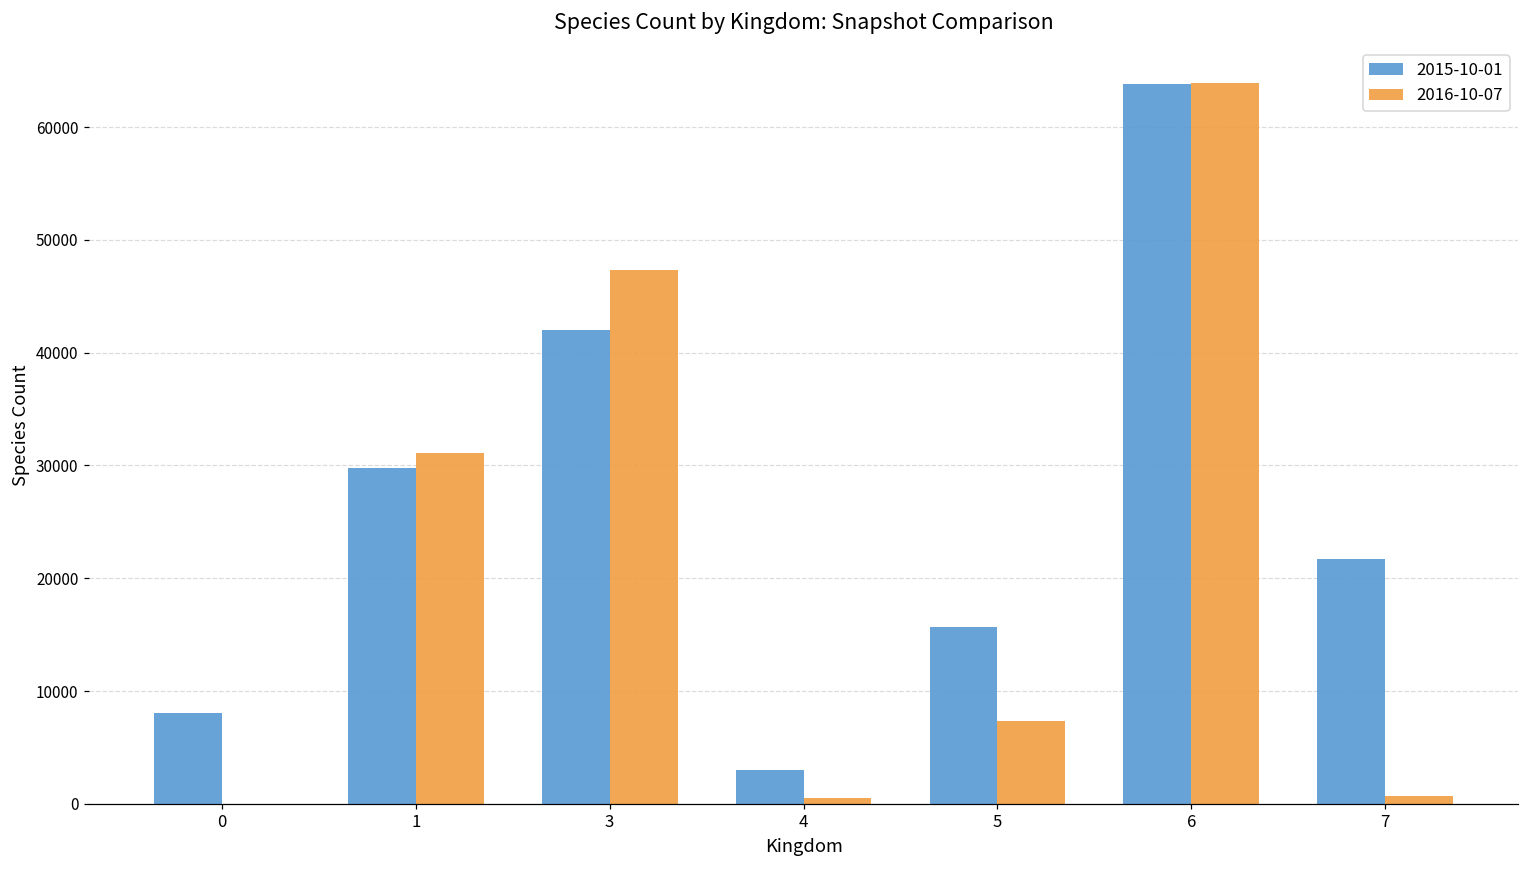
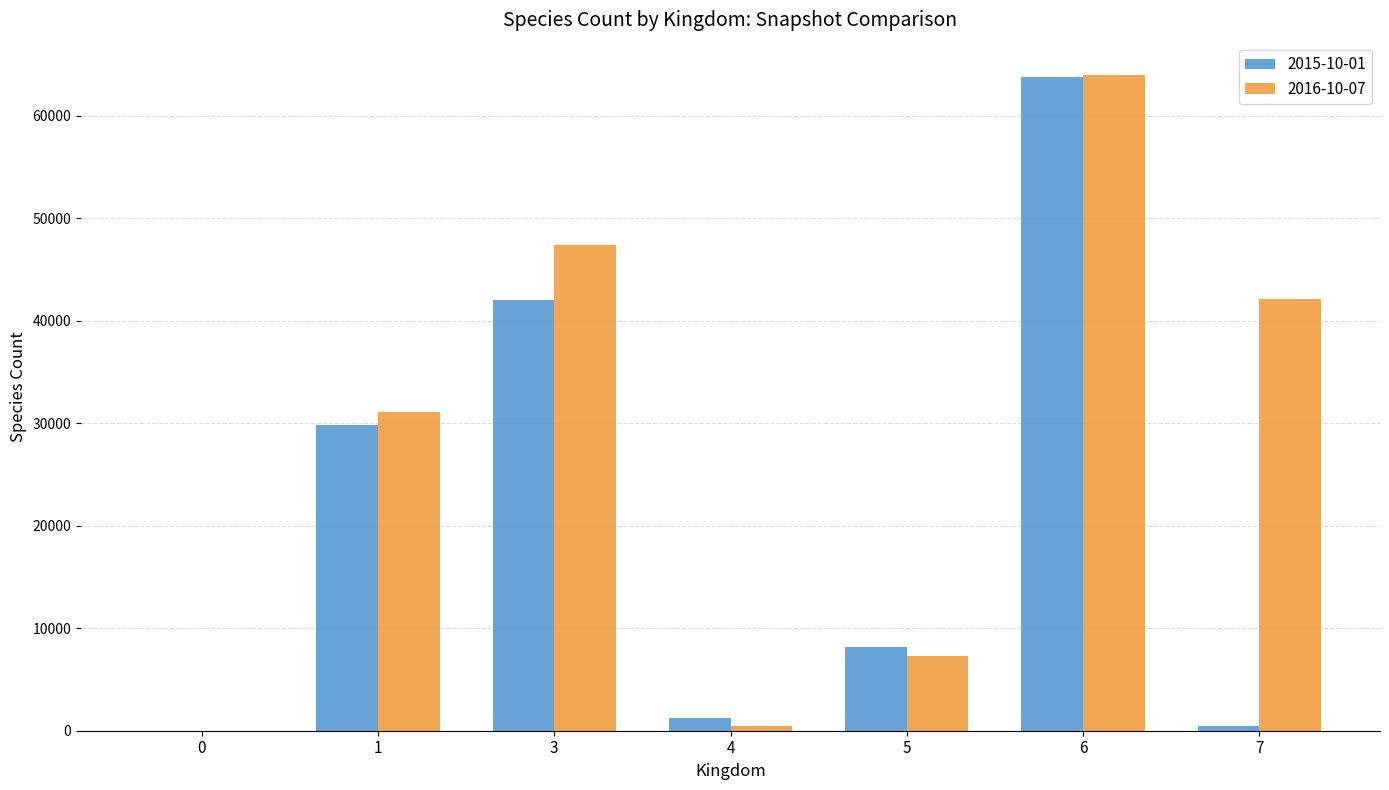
2015-10-01, 0: 8000 -> 0
2015-10-01, 4: 3000 -> 1300
2015-10-01, 5: 15700 -> 8200
2015-10-01, 7: 21700 -> 500
2016-10-07, 7: 600 -> 42100
